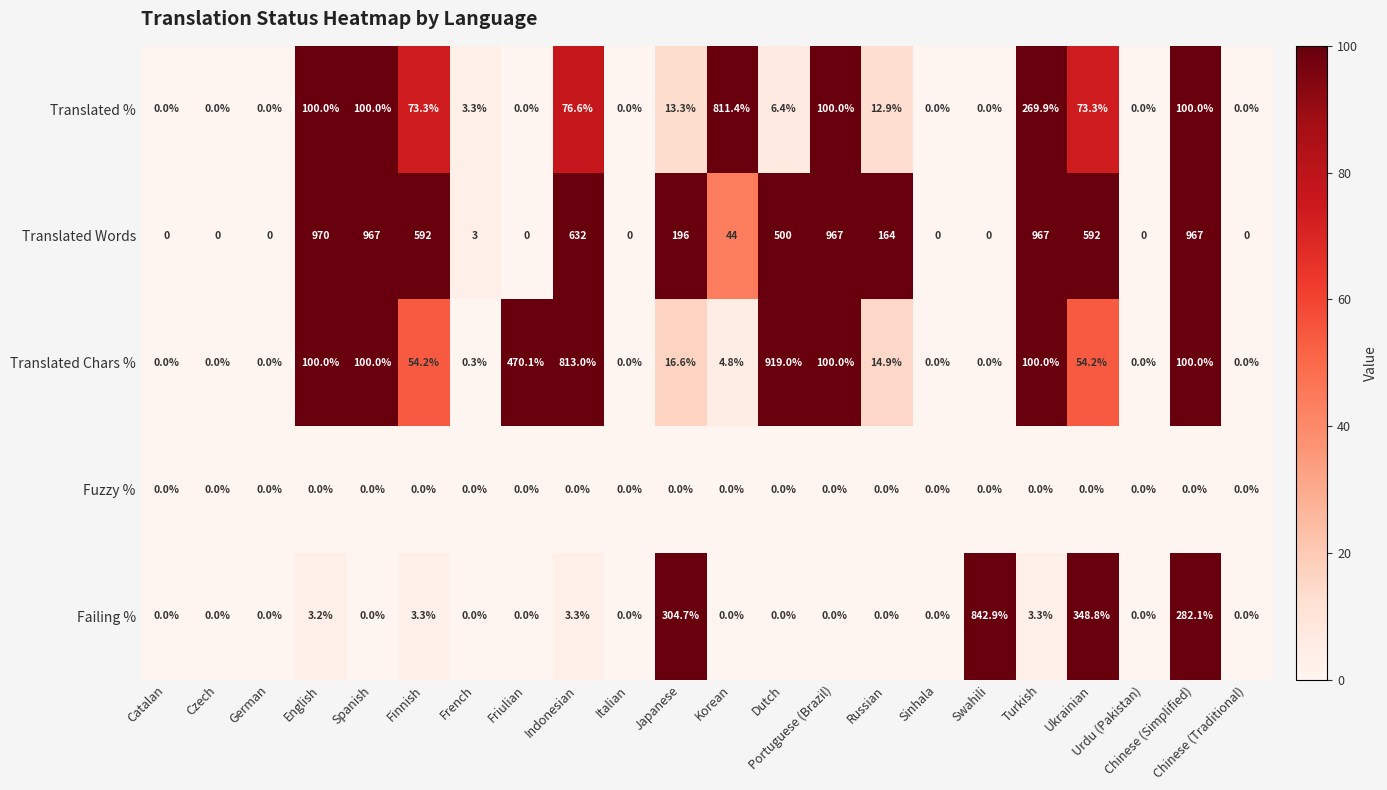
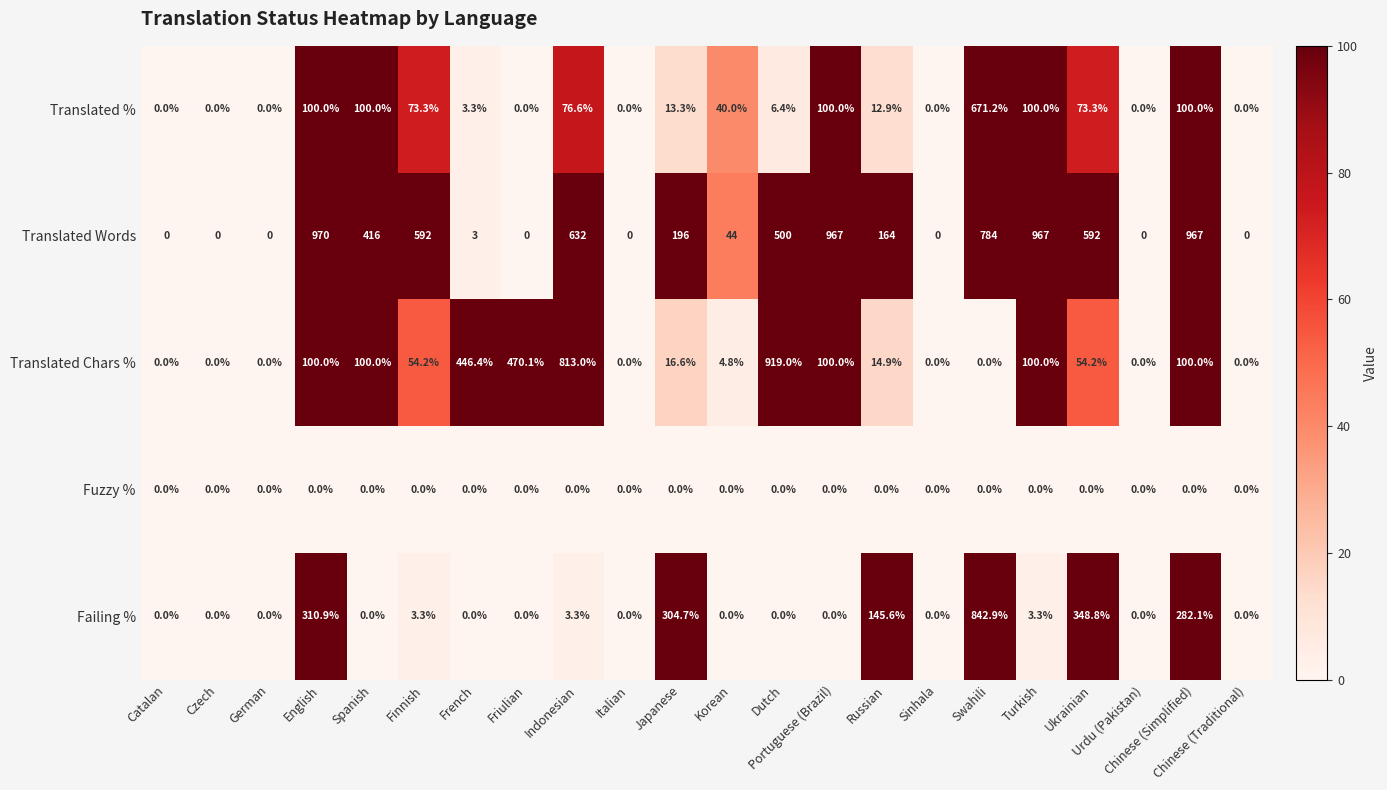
Translated %, Korean: 811.4% -> 40.0%
Translated %, Swahili: 0.0% -> 671.2%
Translated %, Turkish: 269.9% -> 100.0%
Translated Words, Spanish: 967 -> 416
Translated Words, Swahili: 0 -> 784
Translated Chars %, French: 0.3% -> 446.4%
Failing %, English: 3.2% -> 310.9%
Failing %, Russian: 0.0% -> 145.6%
